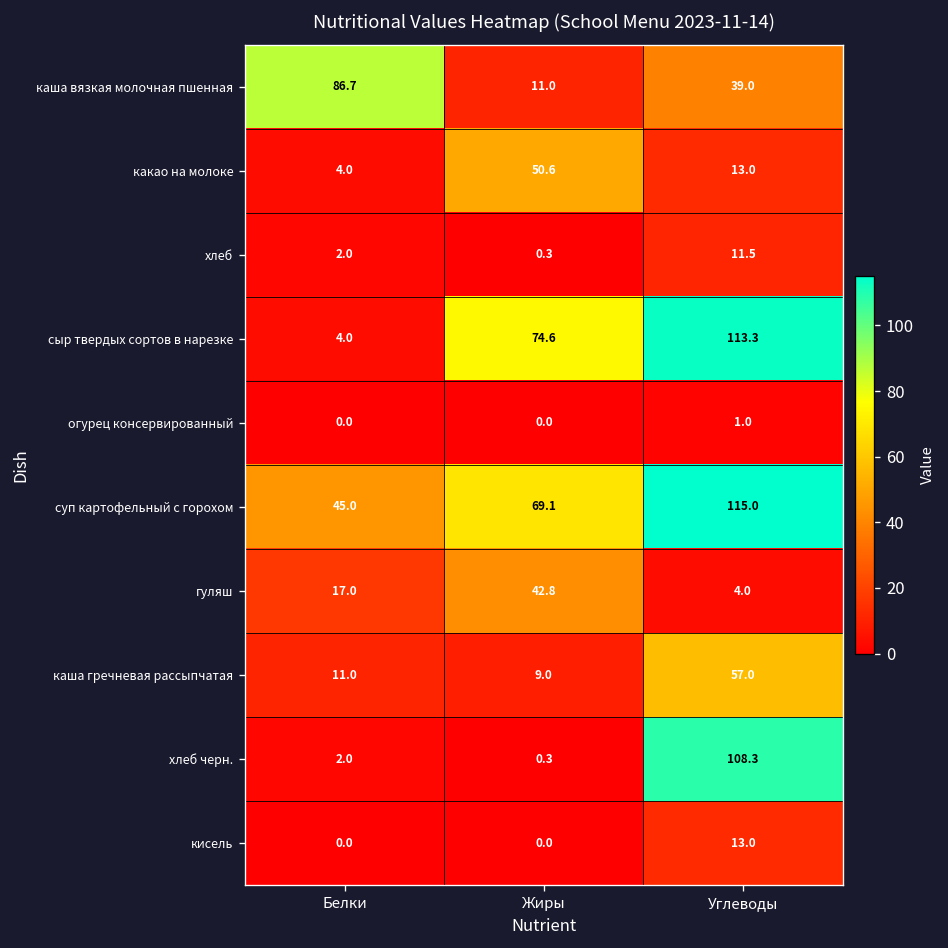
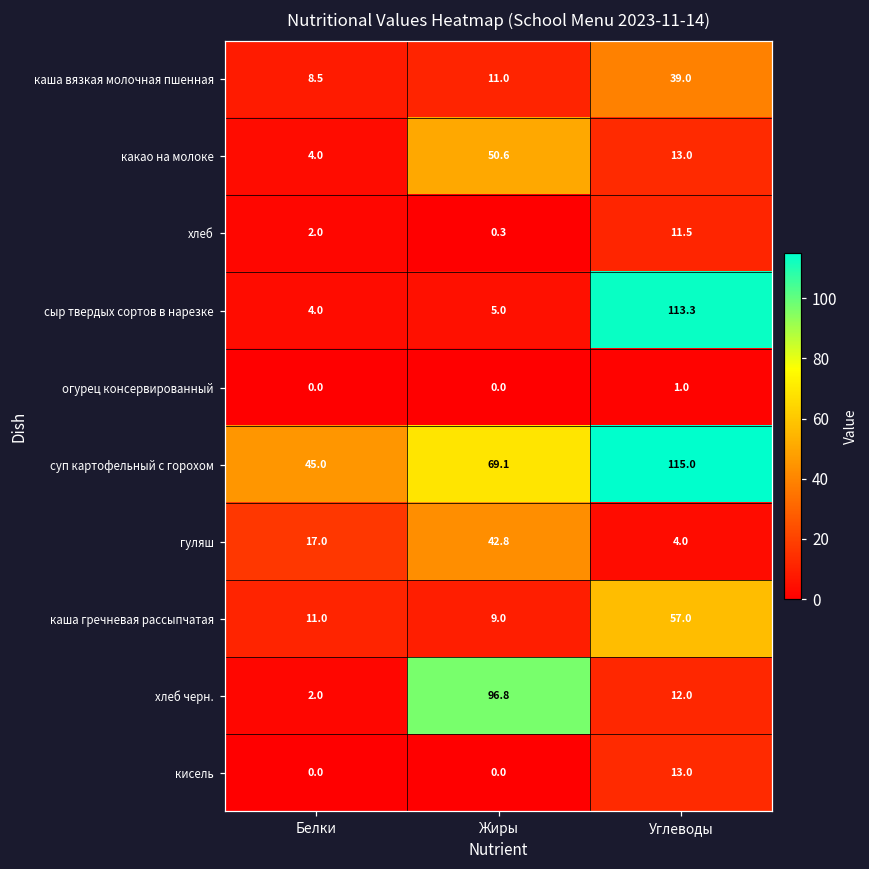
каша вязкая молочная пшенная, Белки: 86.7 -> 8.5
сыр твердых сортов в нарезке, Жиры: 74.6 -> 5.0
хлеб черн., Жиры: 0.3 -> 96.8
хлеб черн., Углеводы: 108.3 -> 12.0
